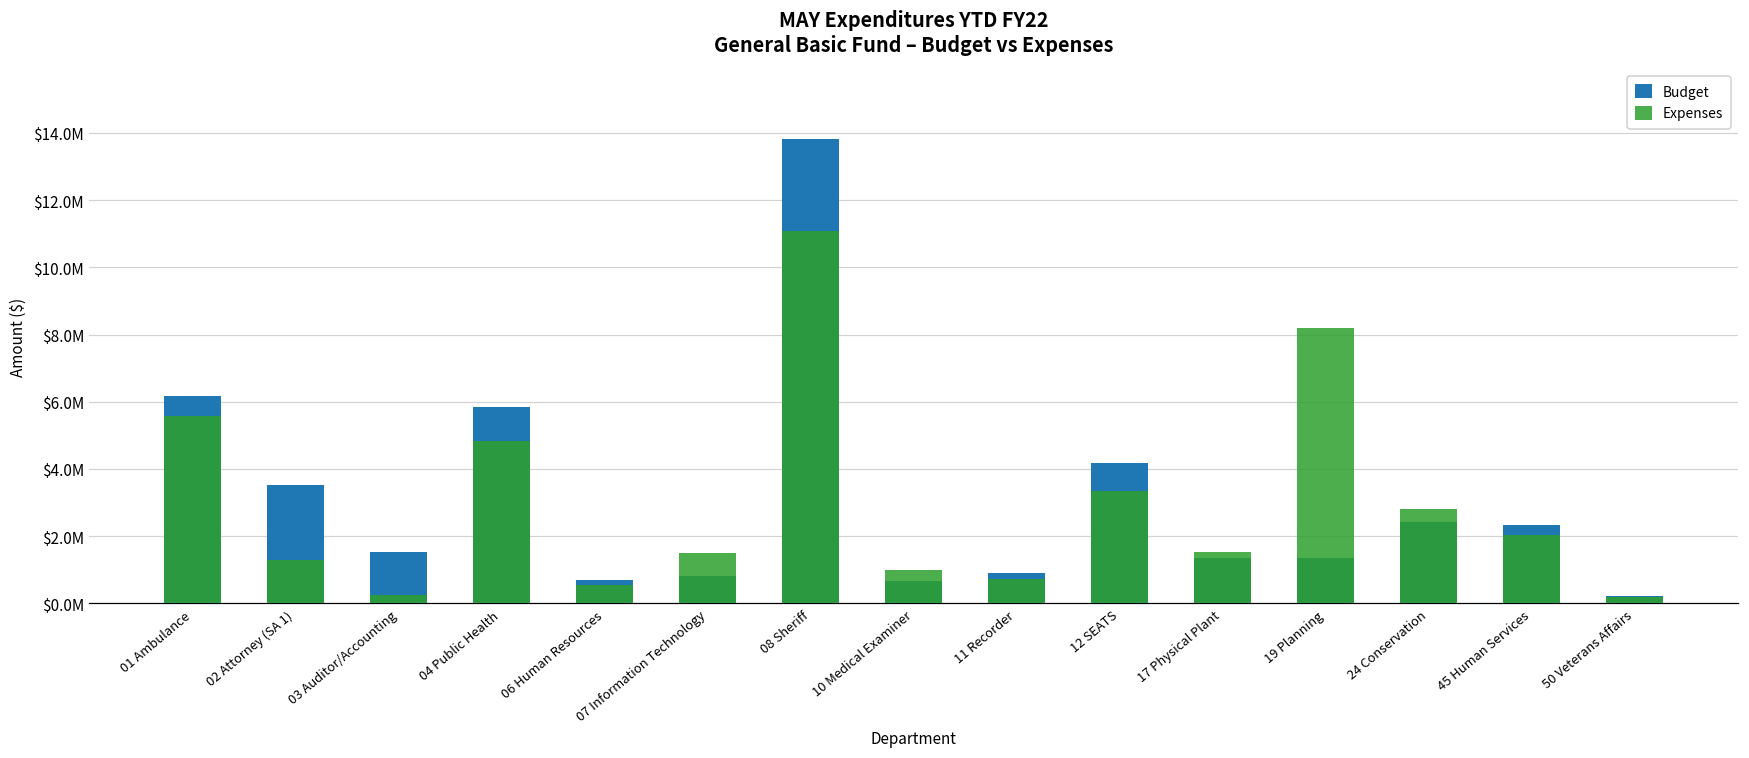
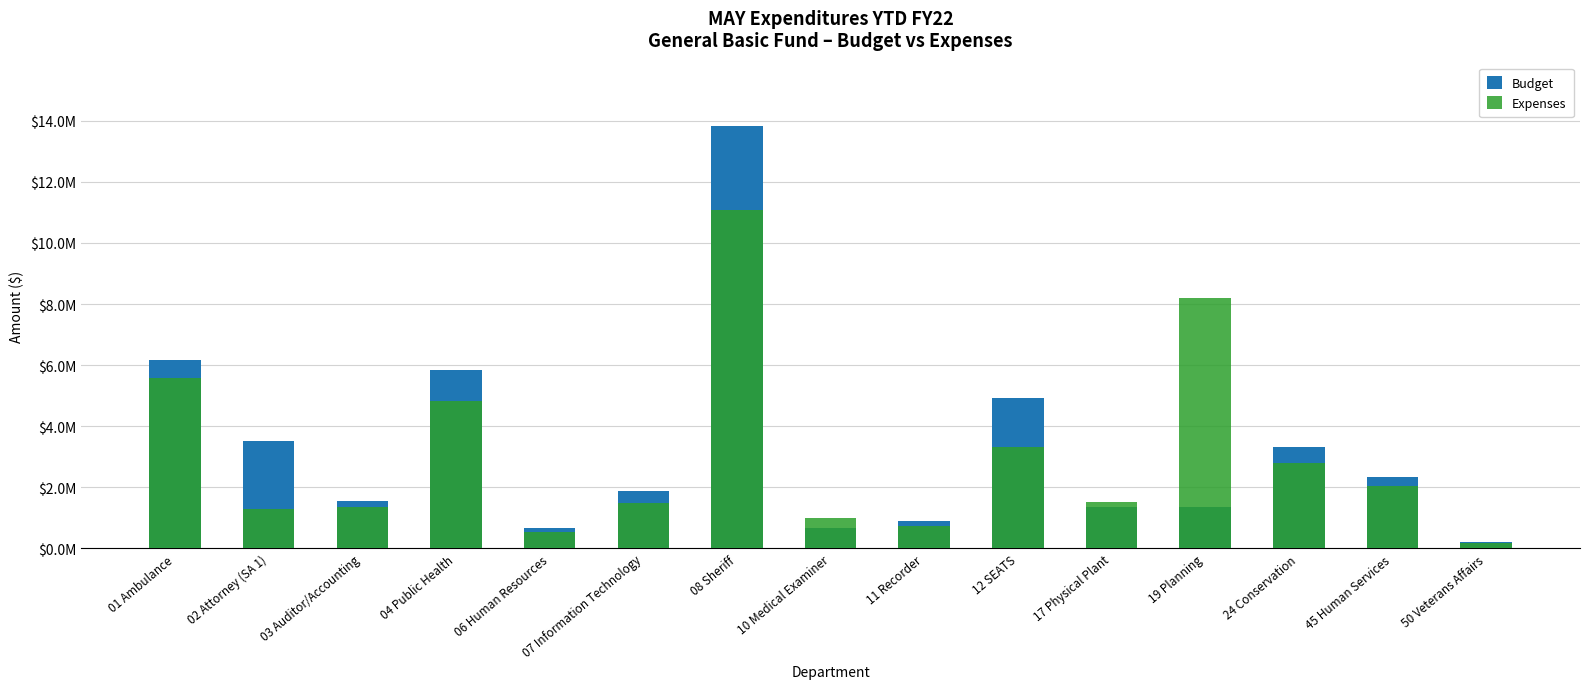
Expenses, 03 Auditor/Accounting: $200000 -> $1400000
Budget, 07 Information Technology: $800000 -> $1900000
Budget, 12 SEATS: $4200000 -> $4900000
Budget, 24 Conservation: $2400000 -> $3300000
